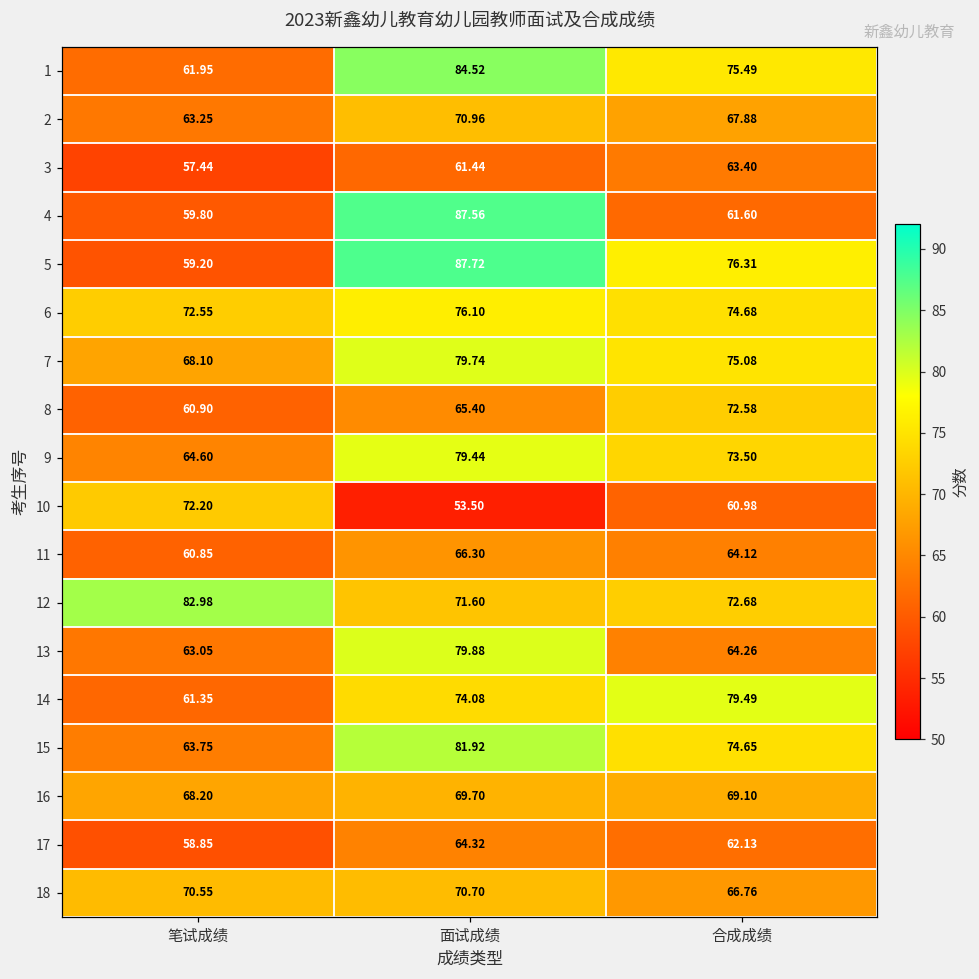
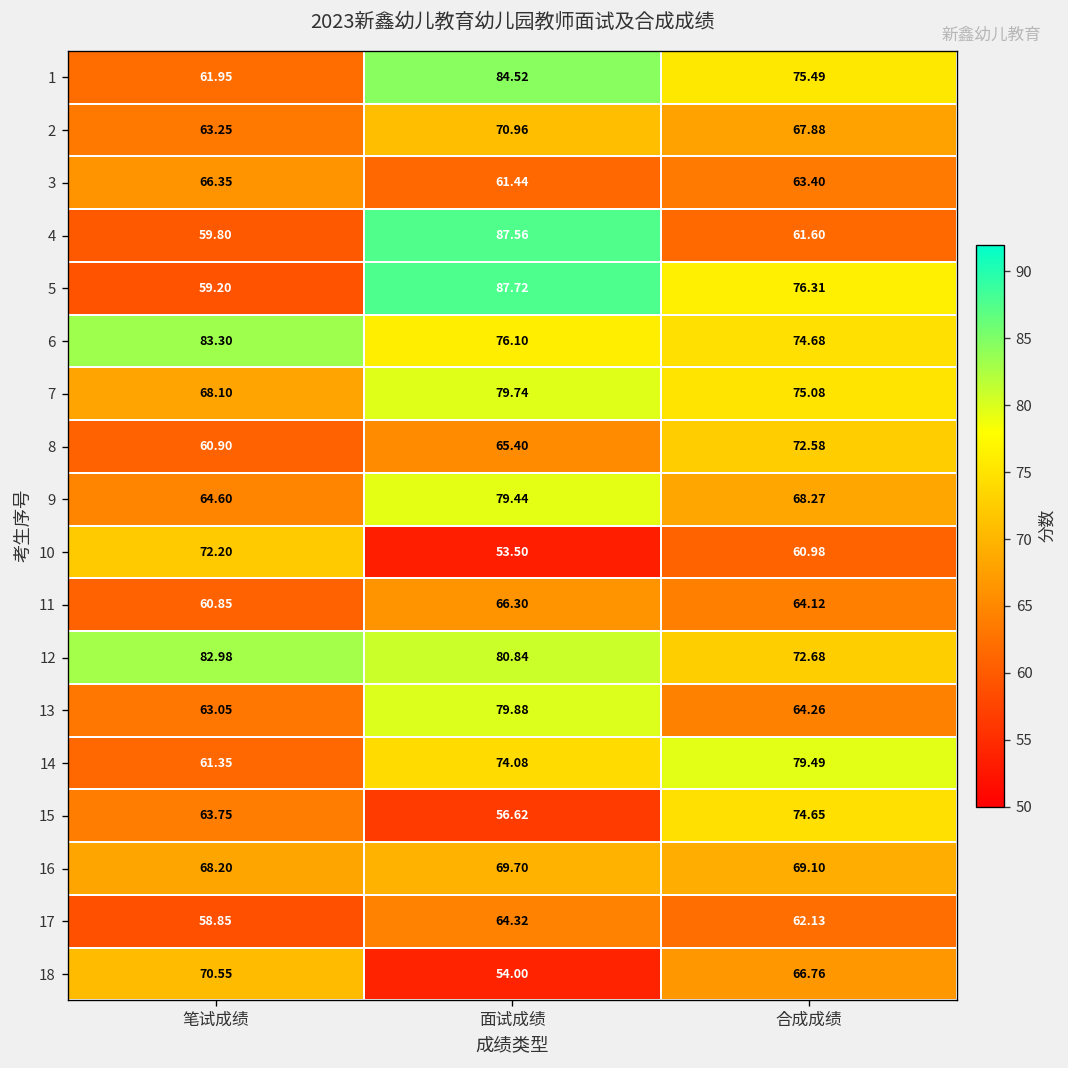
3, 笔试成绩: 57.44 -> 66.35
6, 笔试成绩: 72.55 -> 83.30
9, 合成成绩: 73.50 -> 68.27
12, 面试成绩: 71.60 -> 80.84
15, 面试成绩: 81.92 -> 56.62
18, 面试成绩: 70.70 -> 54.00
